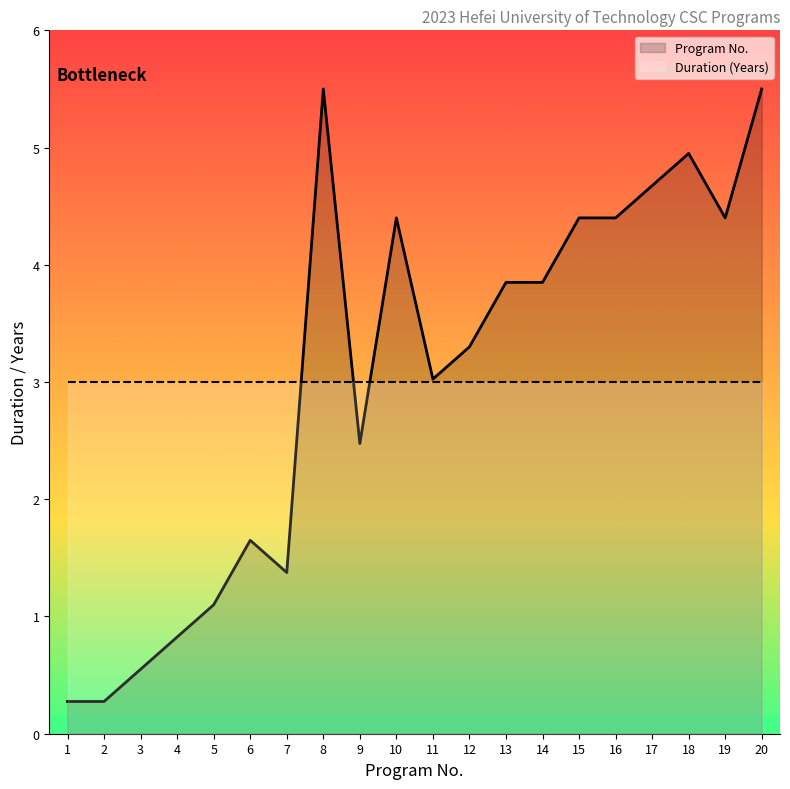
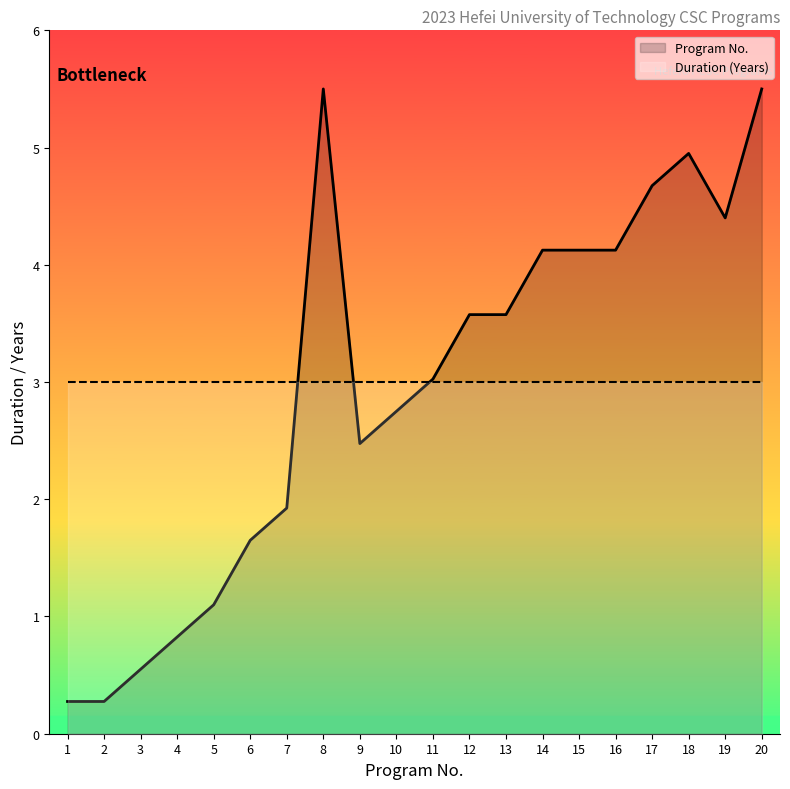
Program No., 7: 1.38 -> 1.92
Program No., 10: 4.40 -> 2.75
Program No., 12: 3.30 -> 3.58
Program No., 13: 3.85 -> 3.58
Program No., 14: 3.85 -> 4.13
Program No., 15: 4.40 -> 4.13
Program No., 16: 4.40 -> 4.13
